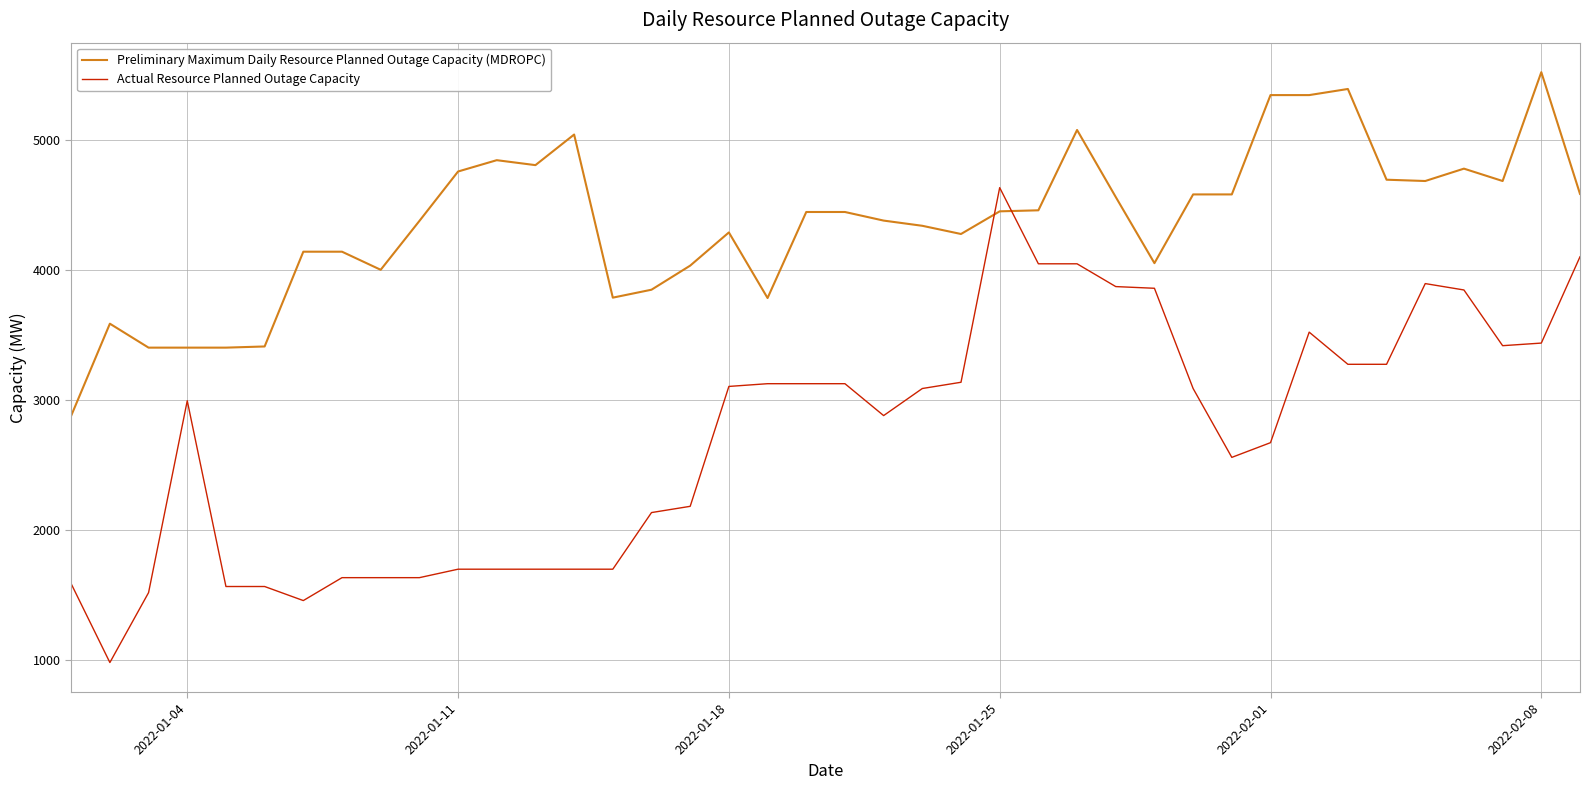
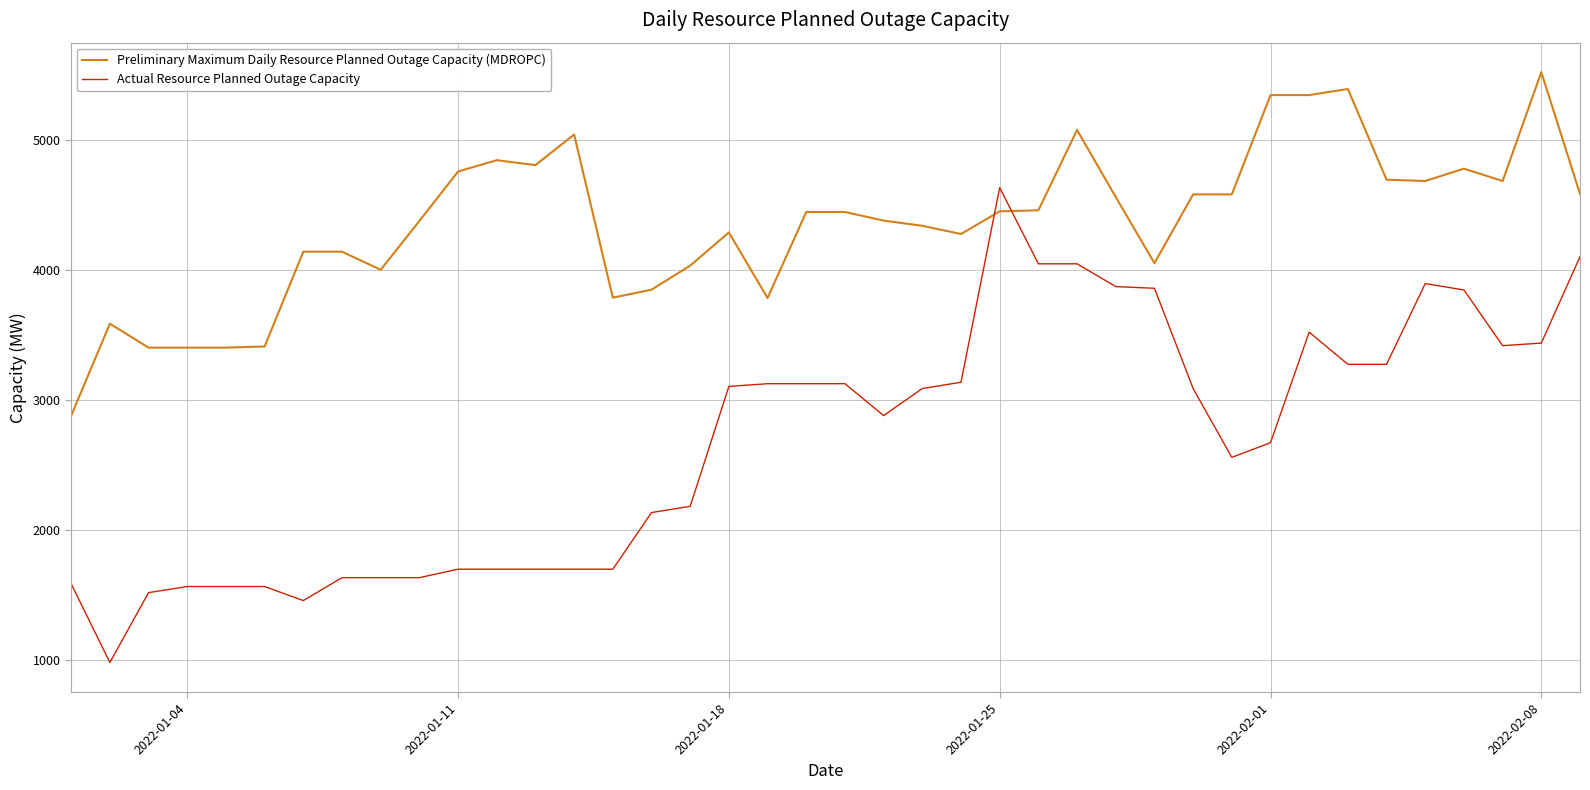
Actual Resource Planned Outage Capacity, 2022-01-04: 3000 -> 1570
